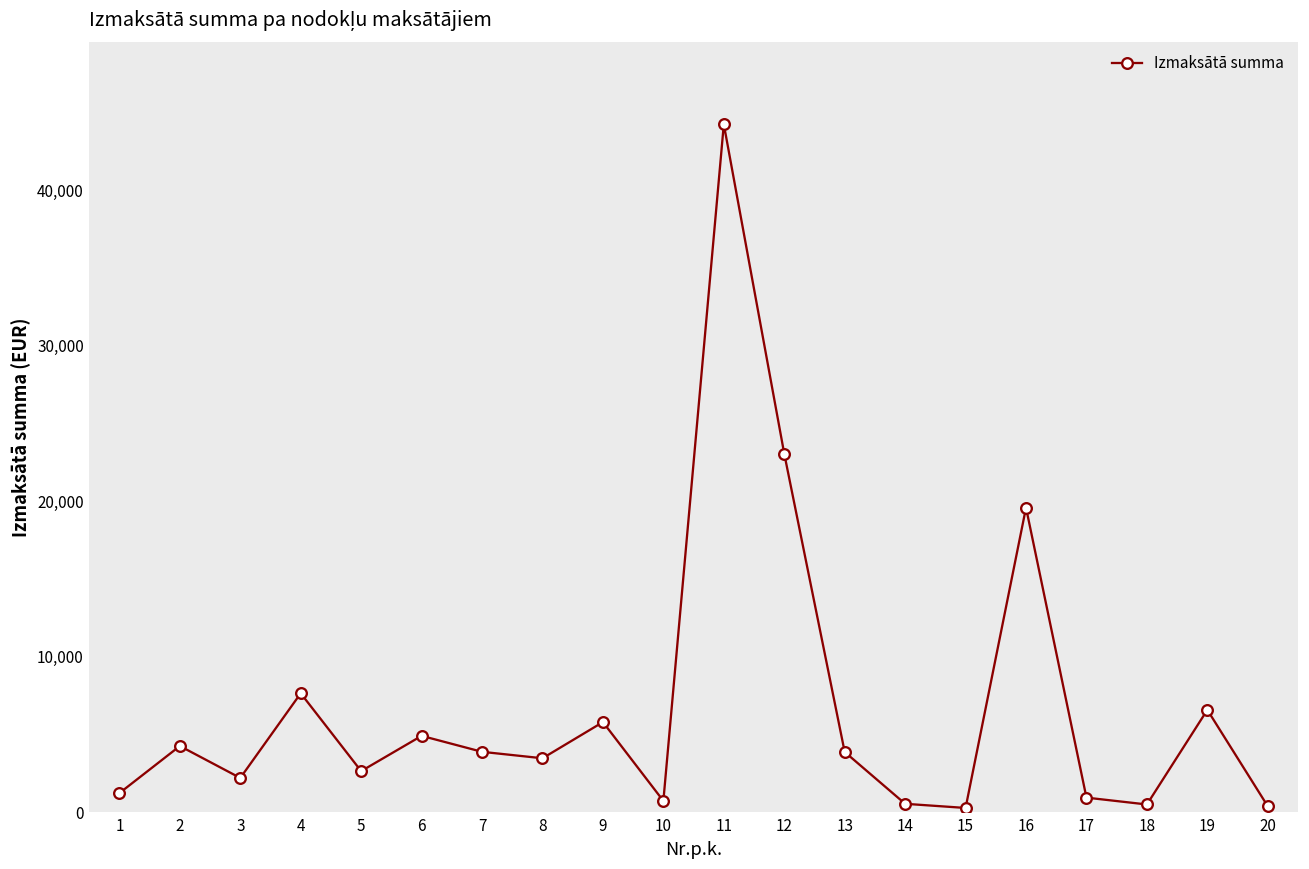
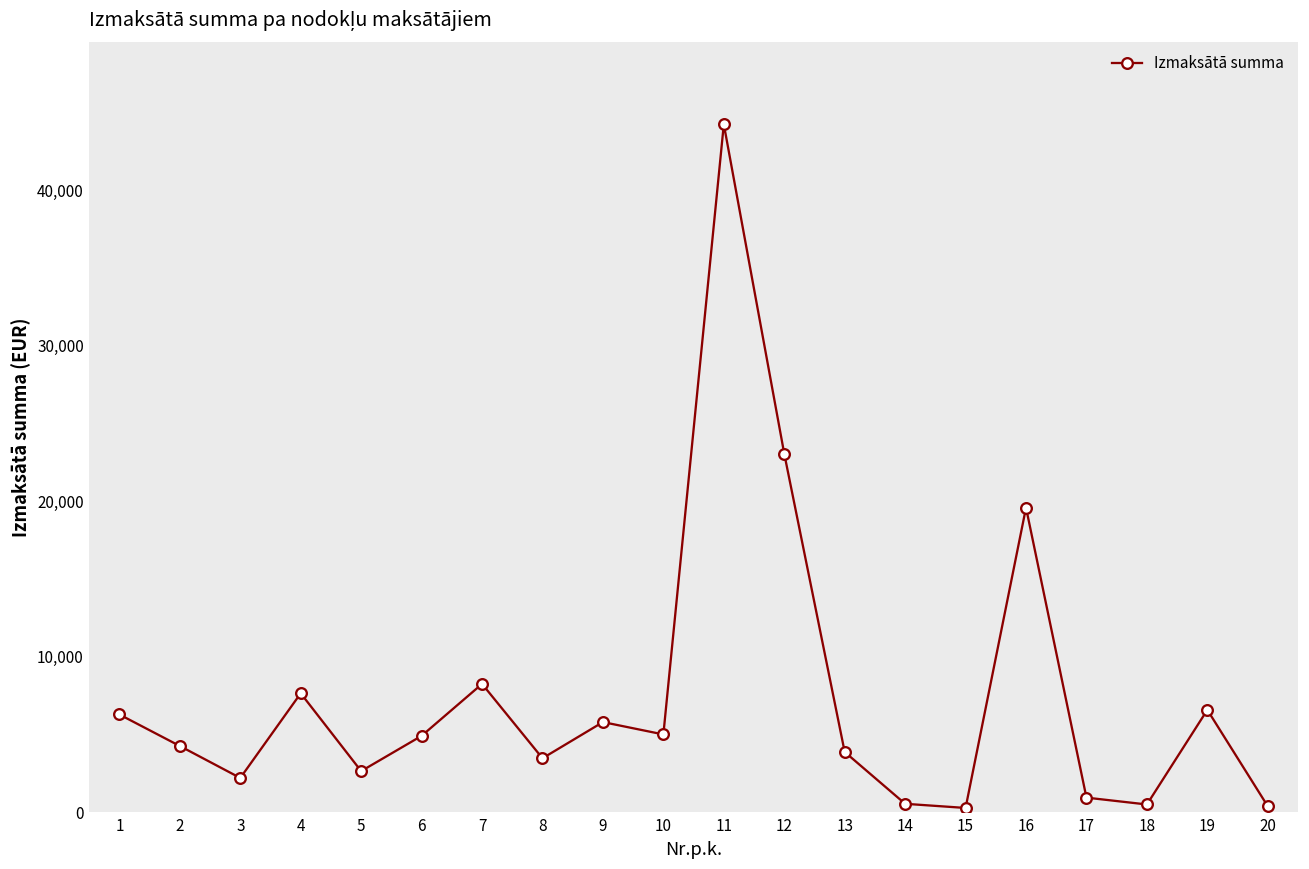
1: 1,200 -> 6,300
7: 3,900 -> 8,300
10: 700 -> 5,000
